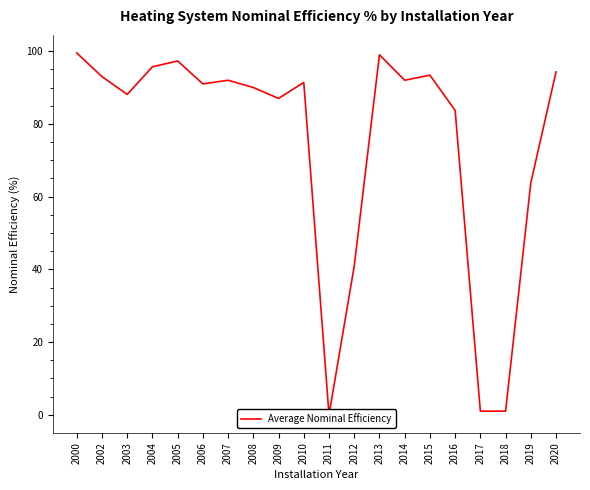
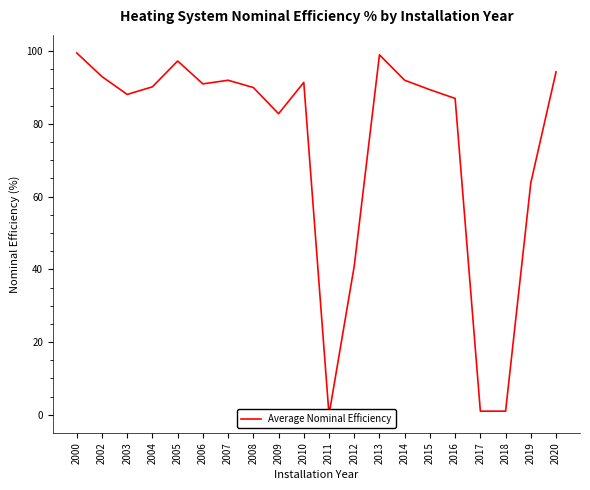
2004: 96 -> 90
2009: 87 -> 83
2015: 93 -> 89
2016: 84 -> 87
